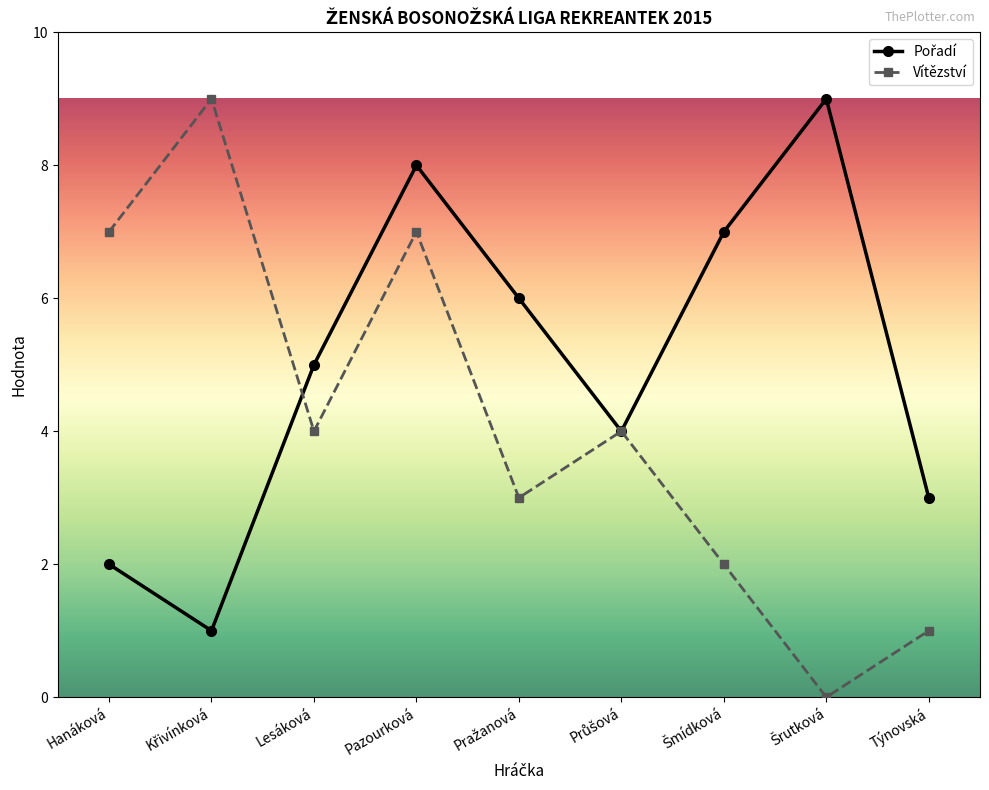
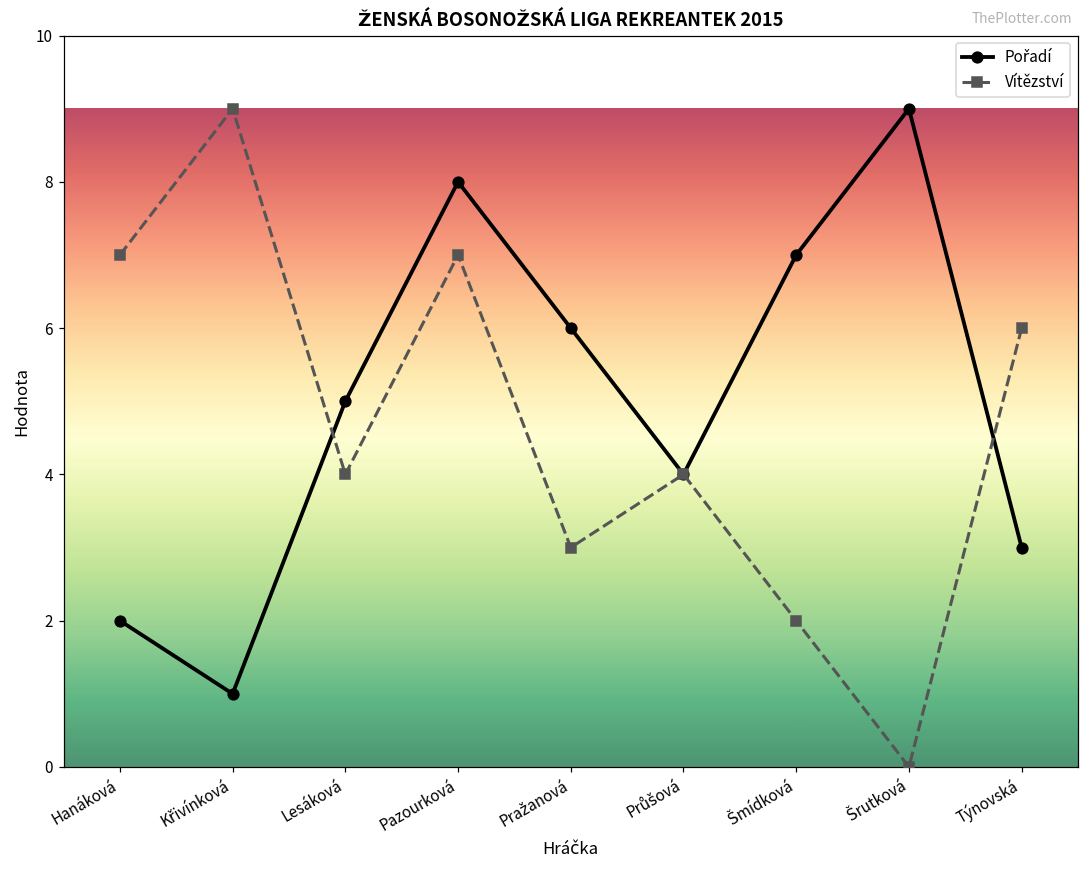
Vítězství, Týnovská: 1 -> 6
